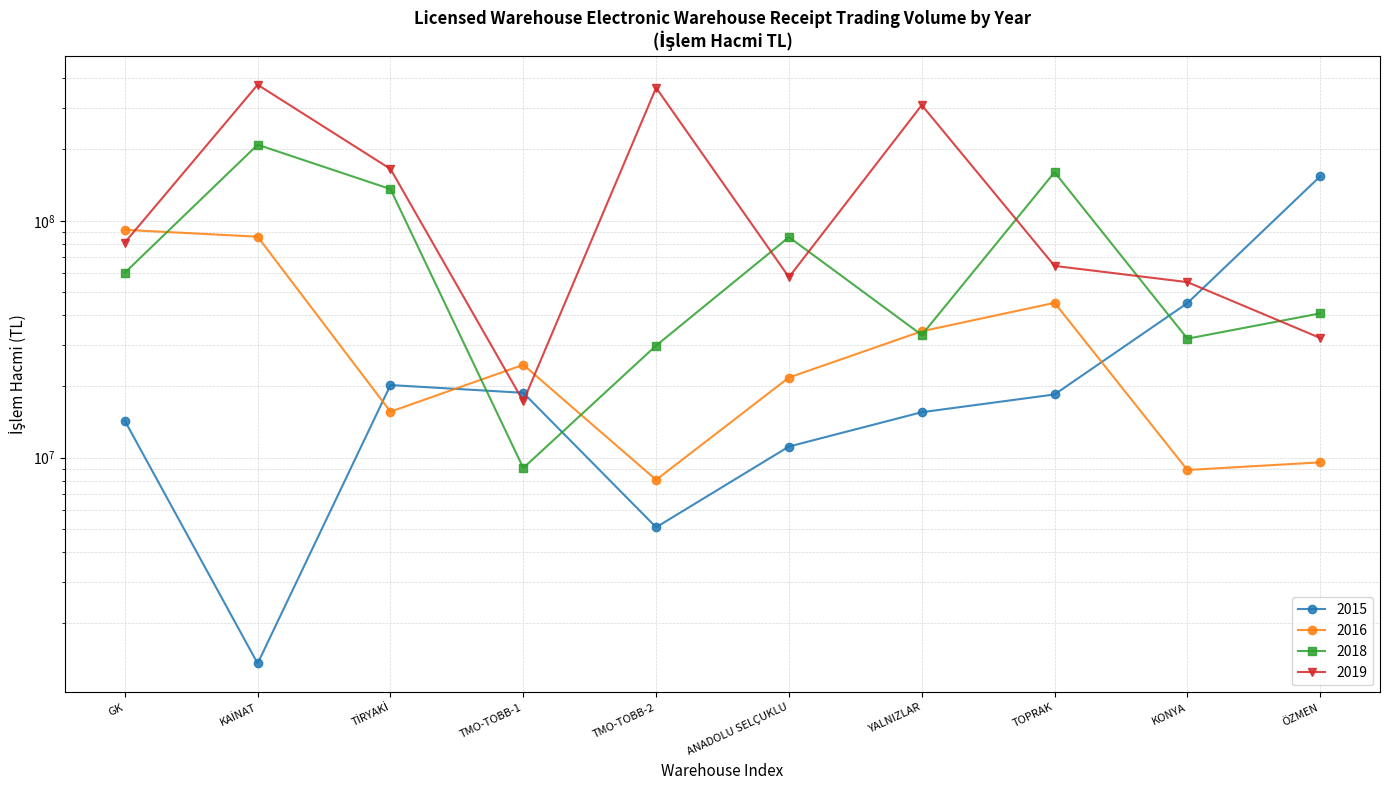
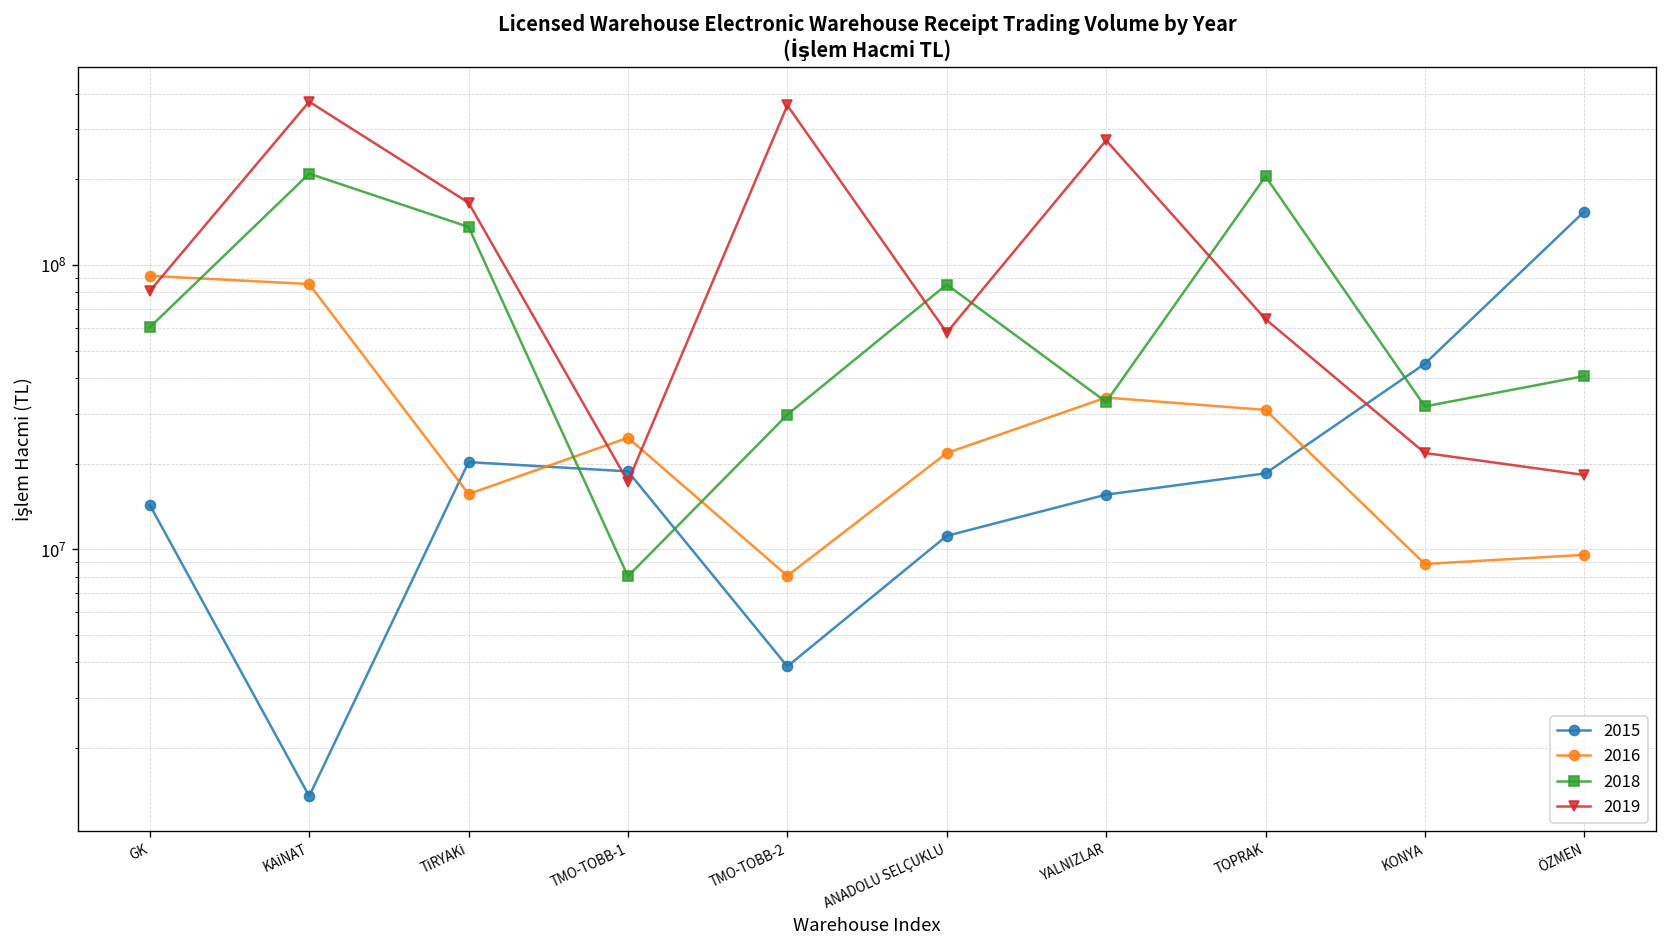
2018, TMO-TOBB-1: 9000000 -> 8000000
2015, TMO-TOBB-2: 5100000 -> 3900000
2019, YALNIZLAR: 310000000 -> 270000000
2016, TOPRAK: 45000000 -> 31000000
2018, TOPRAK: 160000000 -> 200000000
2019, KONYA: 55000000 -> 22000000
2019, ÖZMEN: 32000000 -> 18000000
